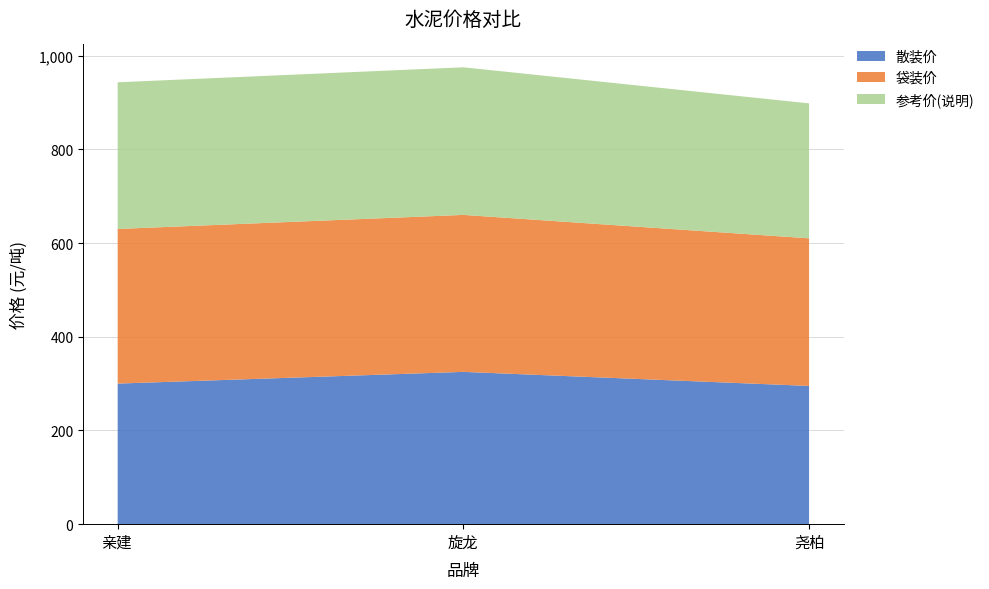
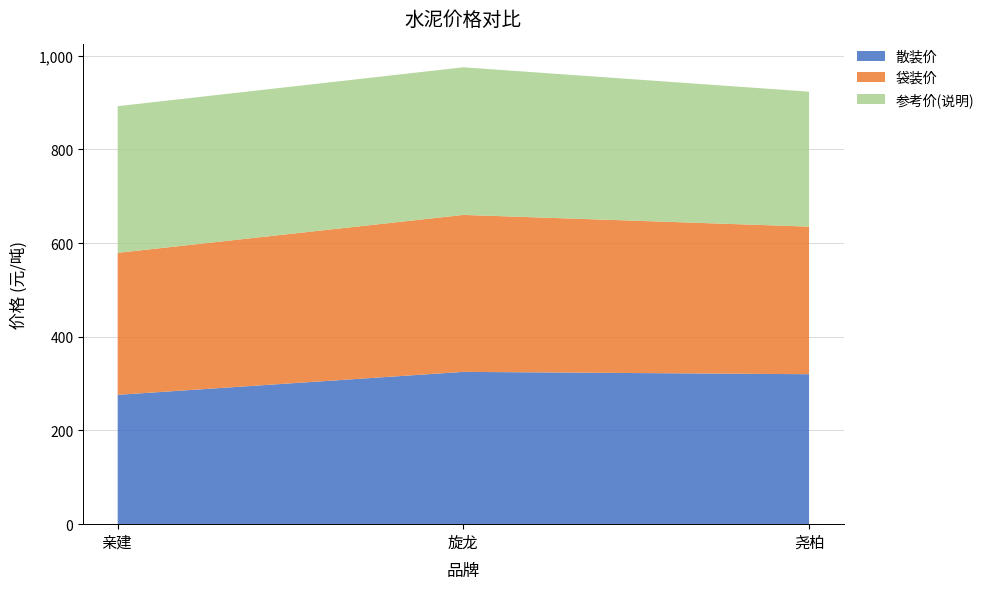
散装价, 亲建: 300 -> 280
袋装价, 亲建: 330 -> 300
散装价, 尧柏: 300 -> 320
